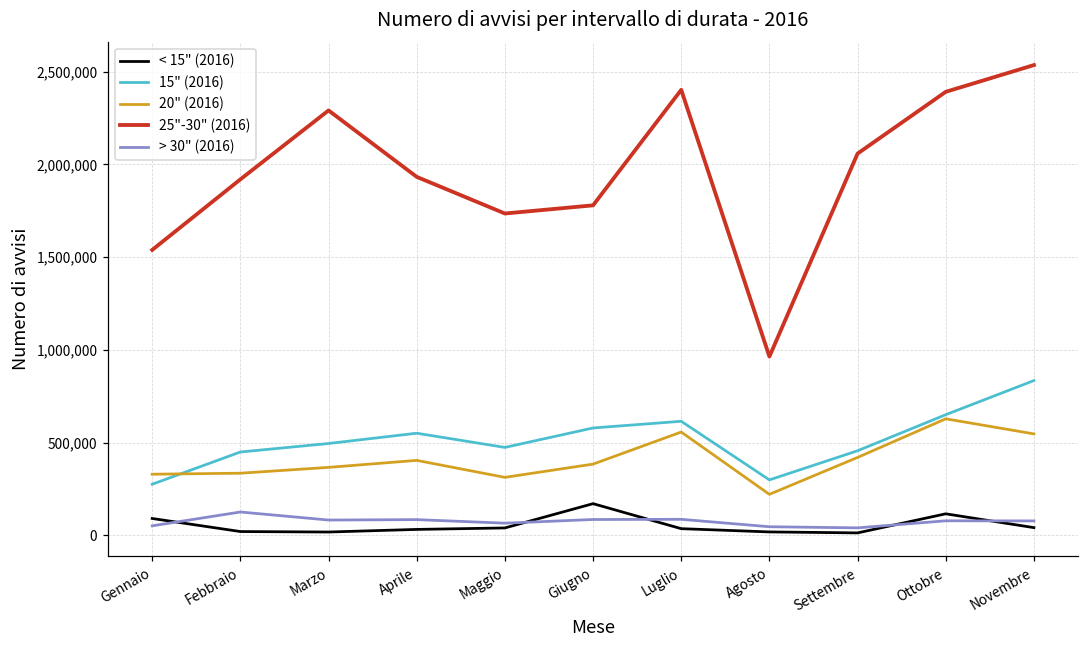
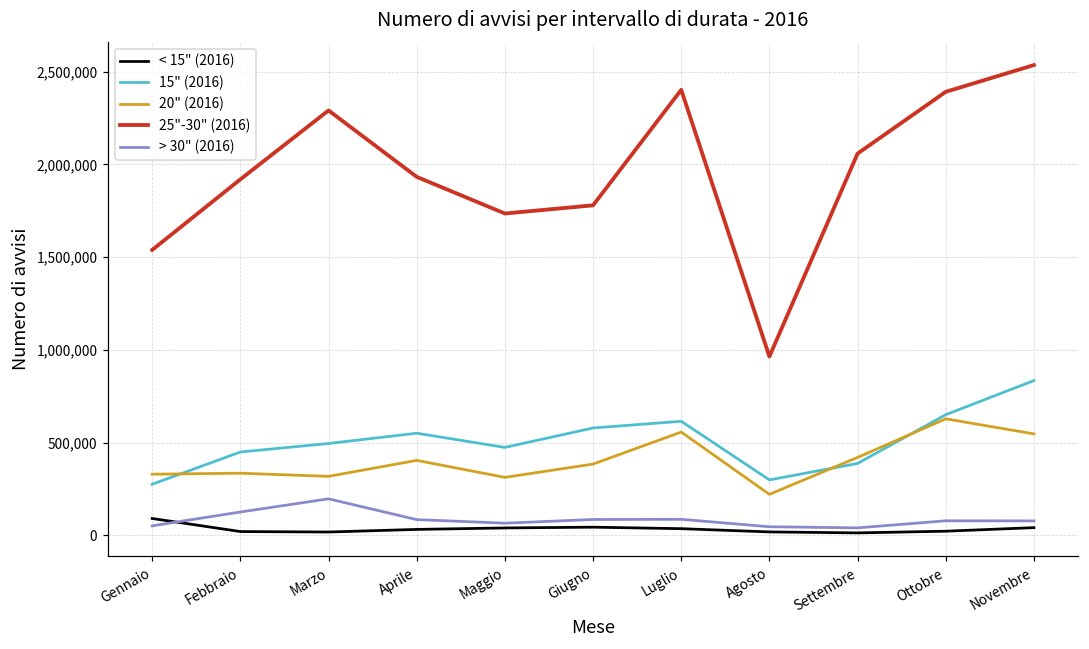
20" (2016), Marzo: 370,000 -> 320,000
> 30" (2016), Marzo: 80,000 -> 200,000
< 15" (2016), Giugno: 170,000 -> 40,000
15" (2016), Settembre: 460,000 -> 390,000
< 15" (2016), Ottobre: 120,000 -> 20,000
